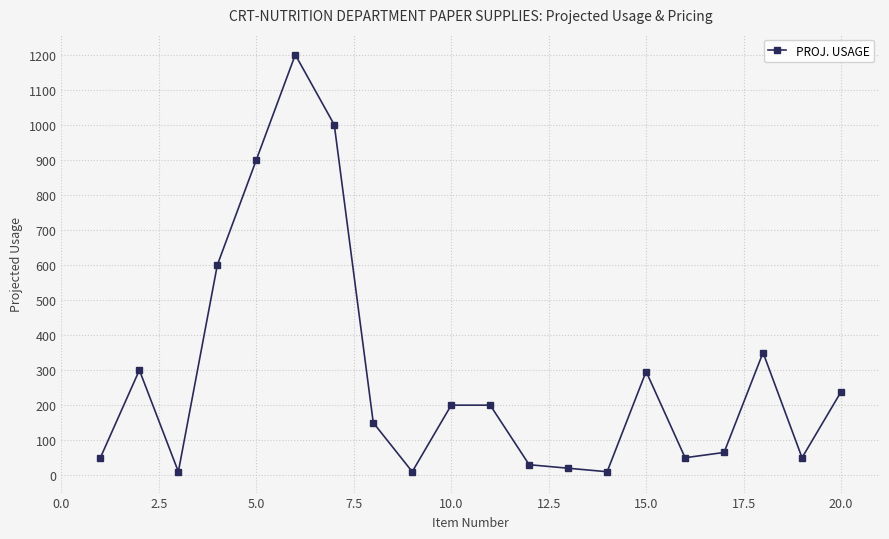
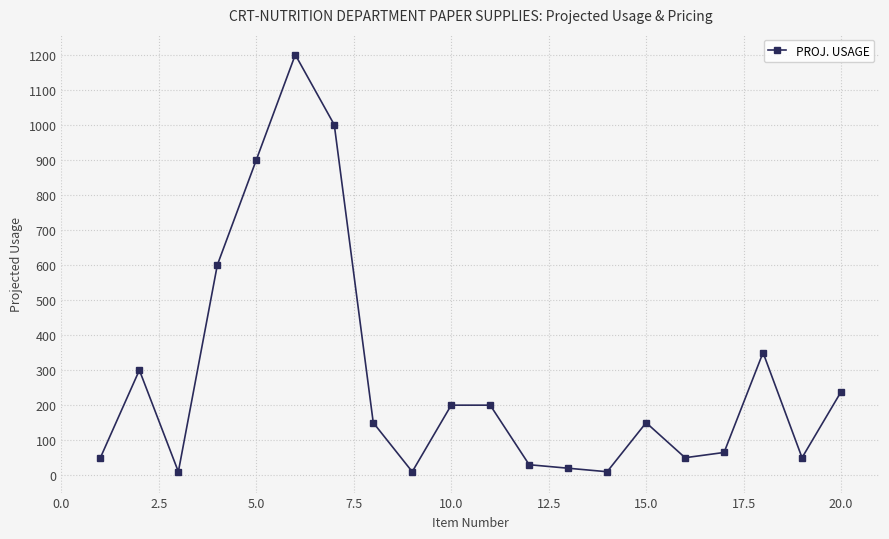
15.0: 300 -> 150
